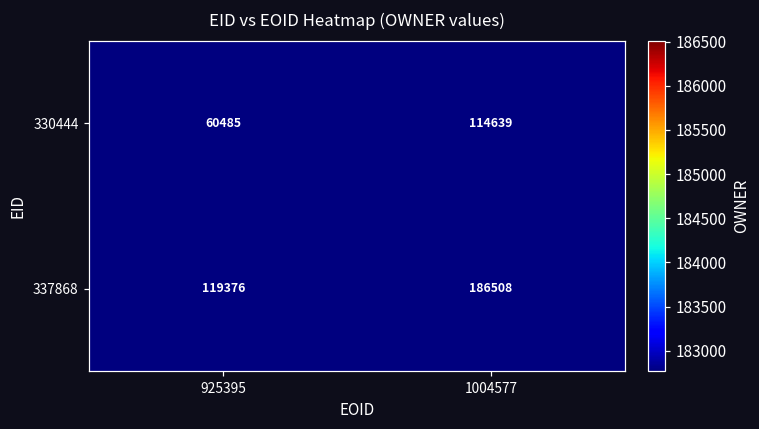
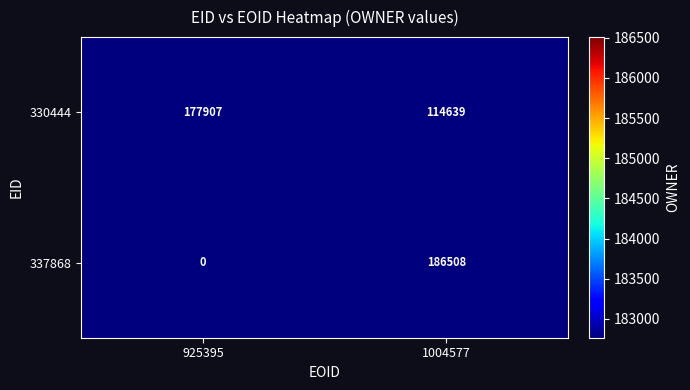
330444, 925395: 60485 -> 177907
337868, 925395: 119376 -> 0
